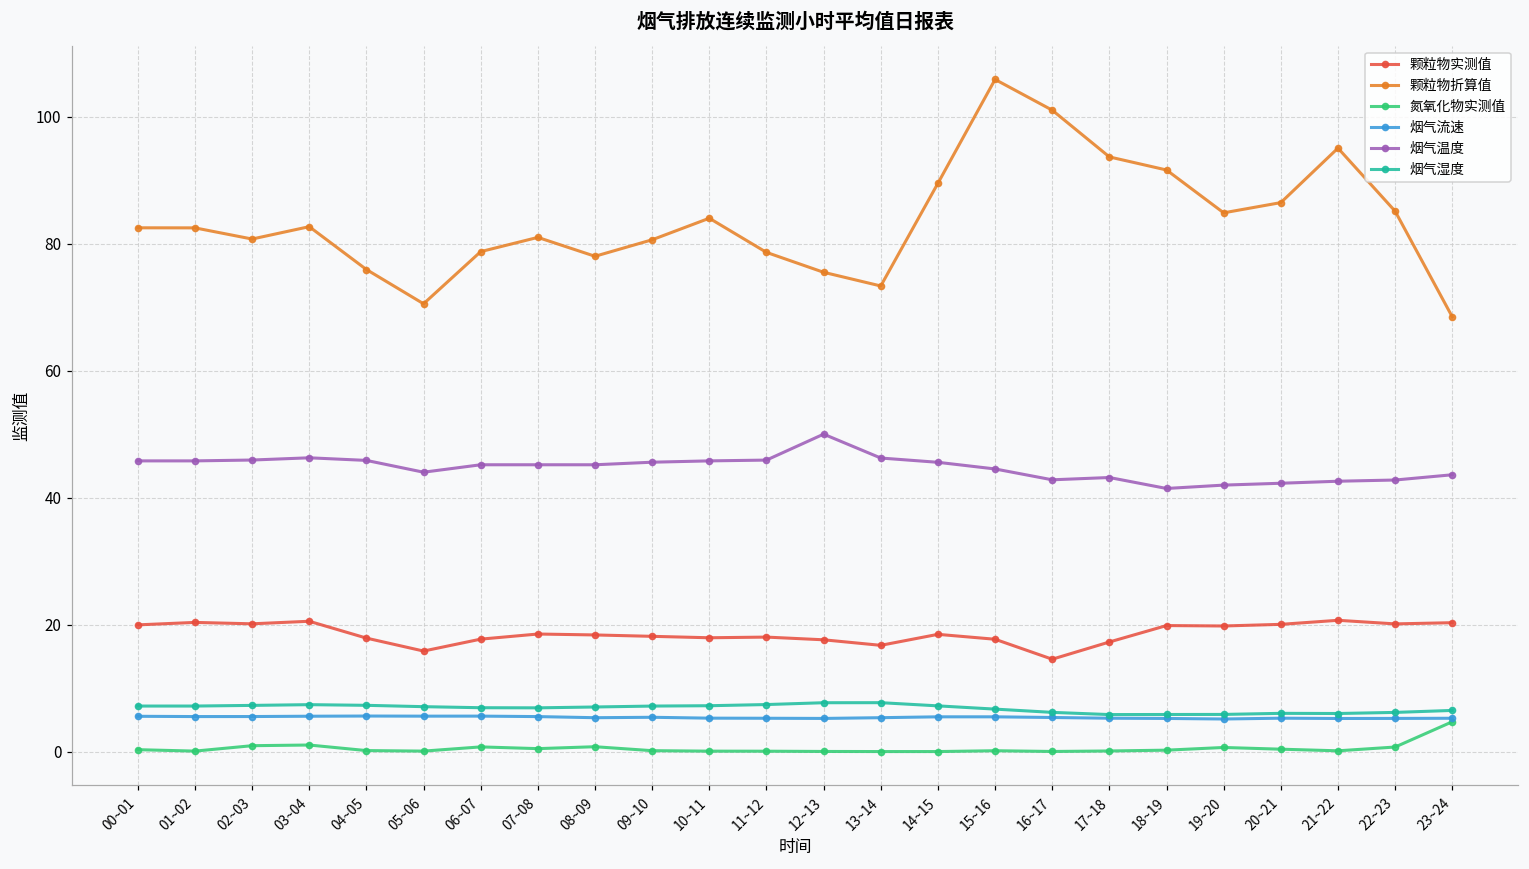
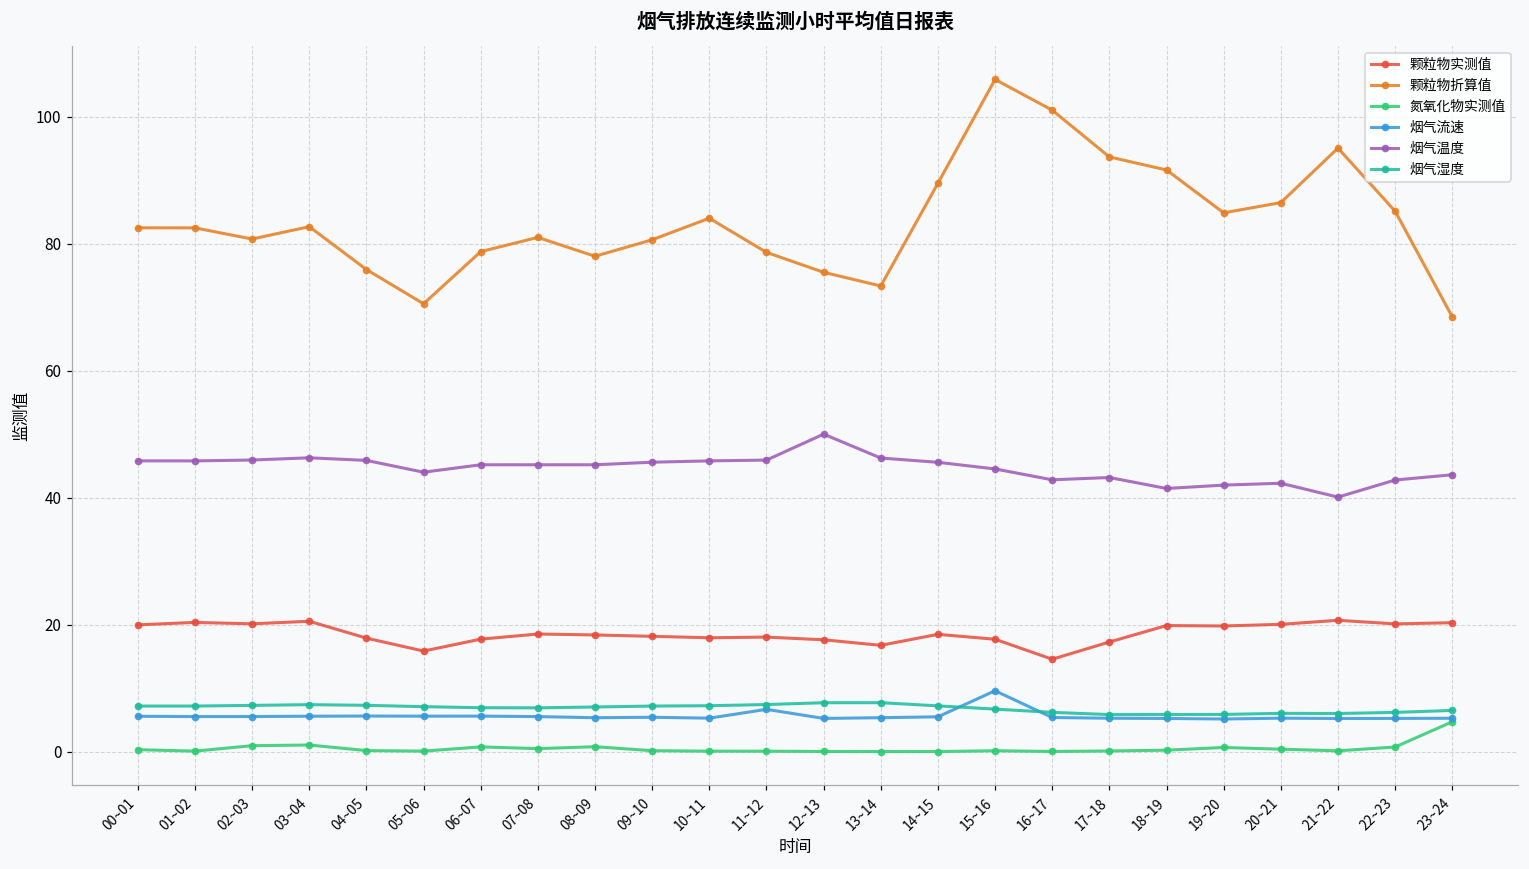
烟气流速, 11~12: 5 -> 7
烟气流速, 15~16: 5 -> 10
烟气温度, 21~22: 43 -> 40
